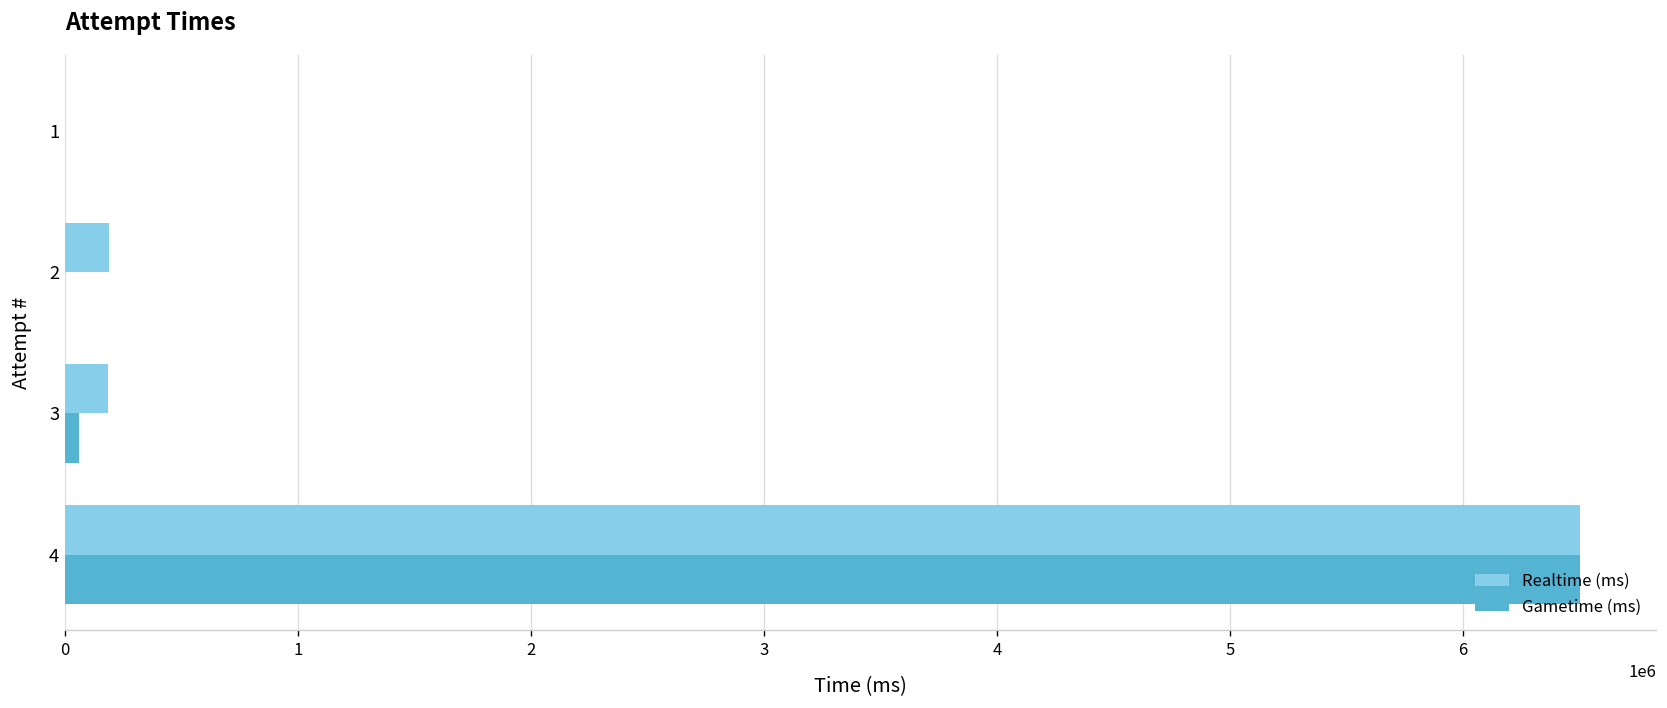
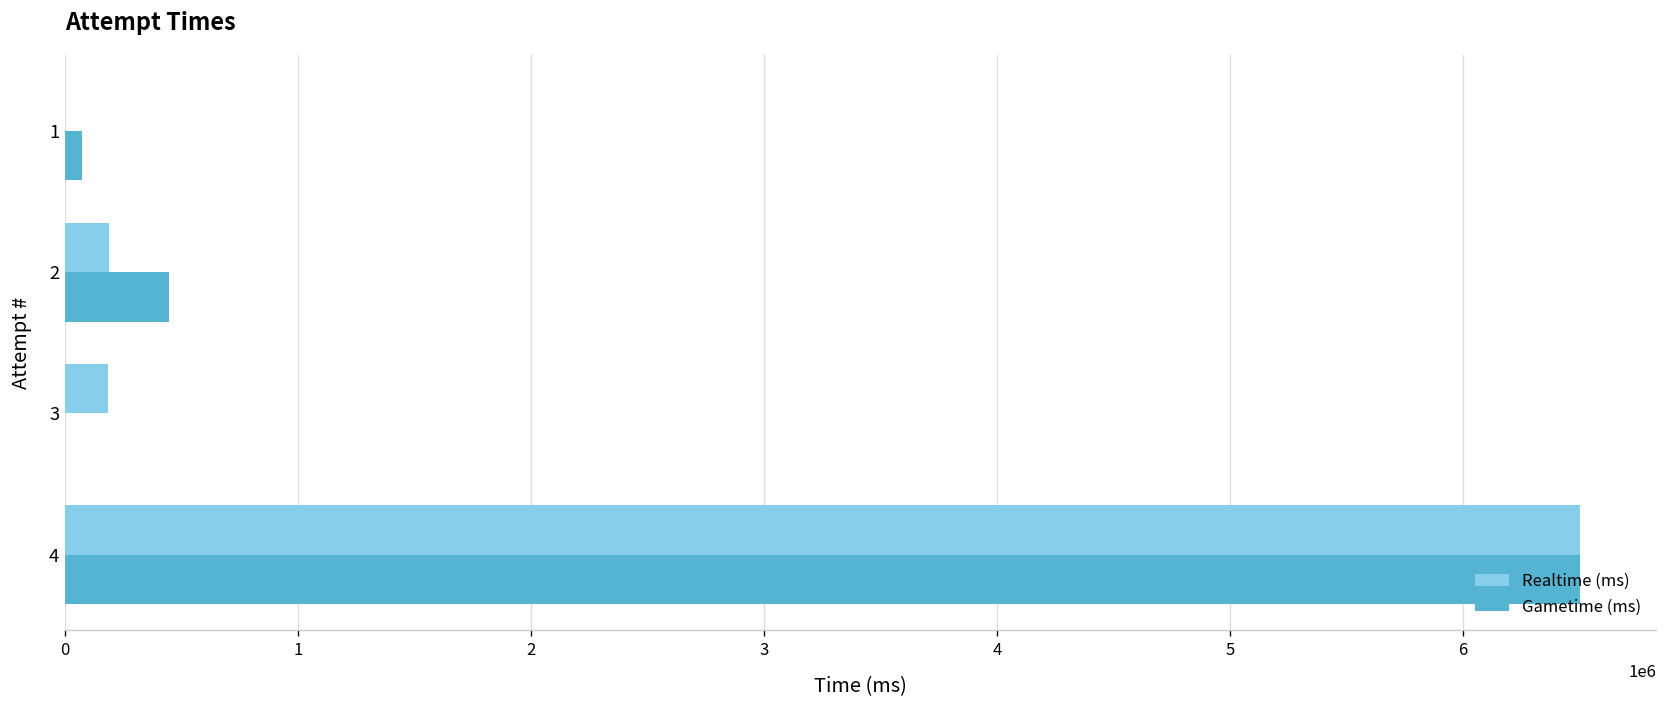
Gametime (ms), 1: 0 -> 70000
Gametime (ms), 2: 0 -> 450000
Gametime (ms), 3: 60000 -> 0
